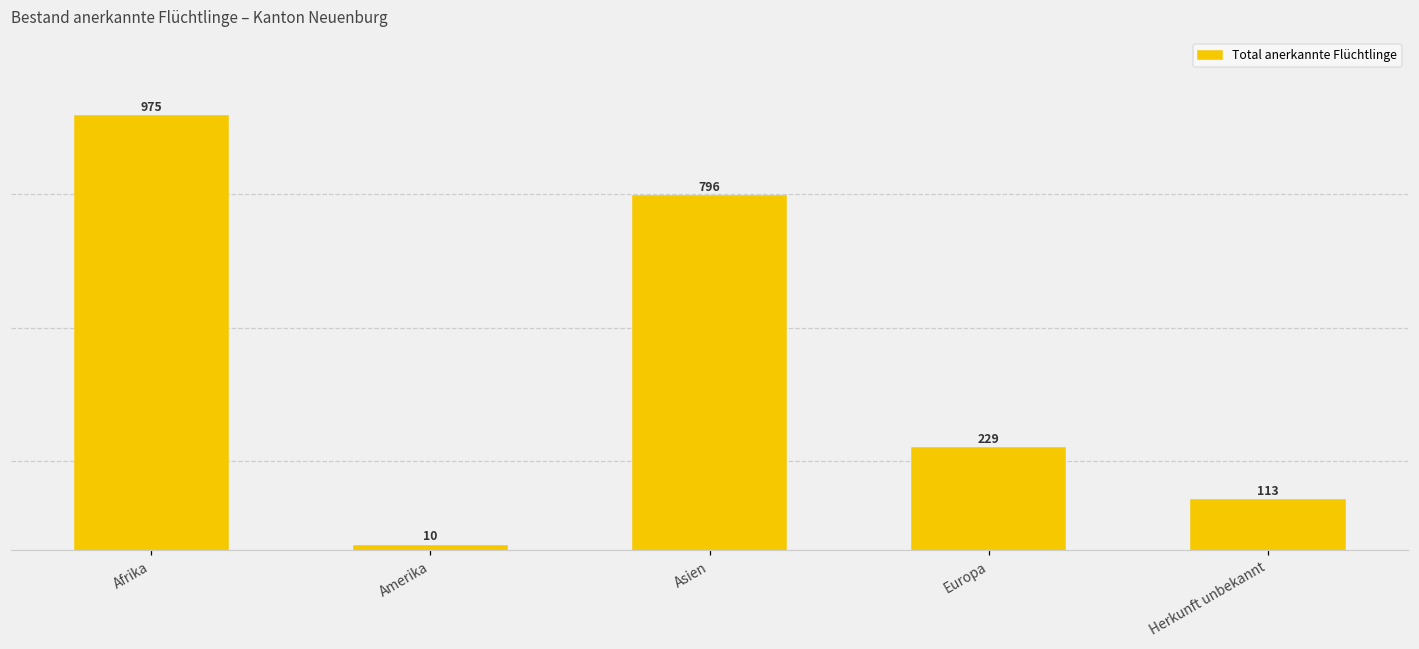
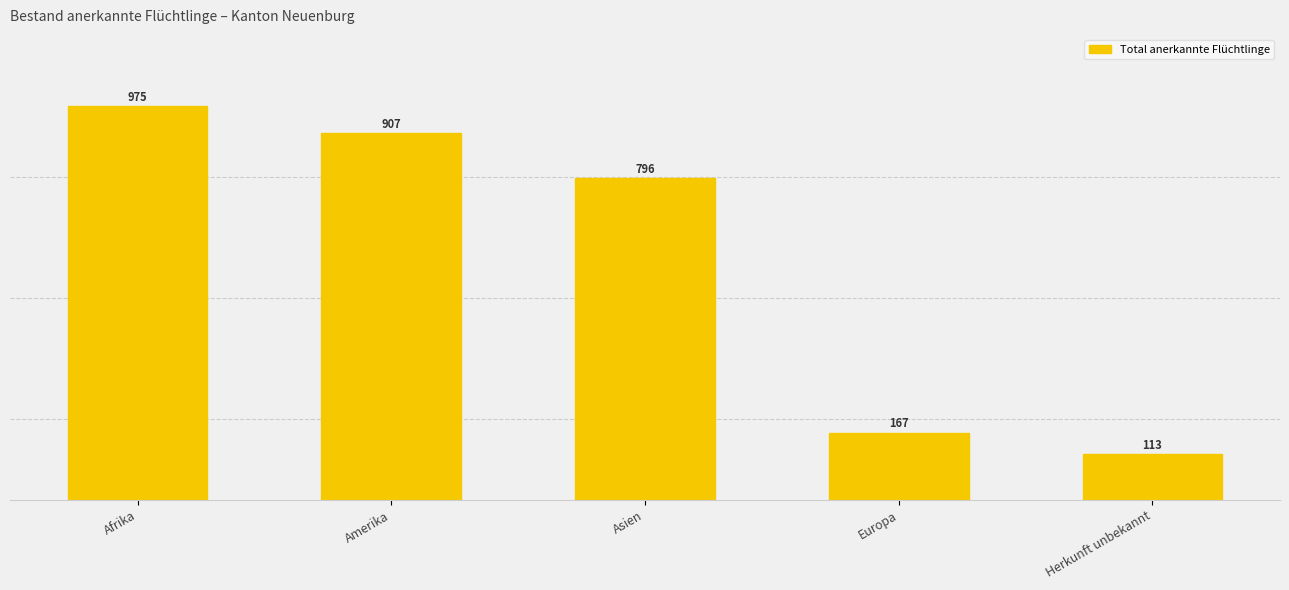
Amerika: 10 -> 907
Europa: 229 -> 167
